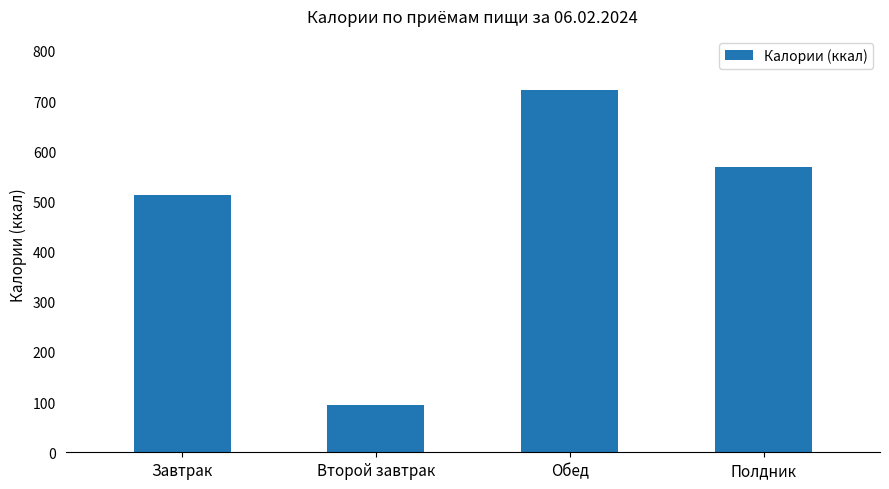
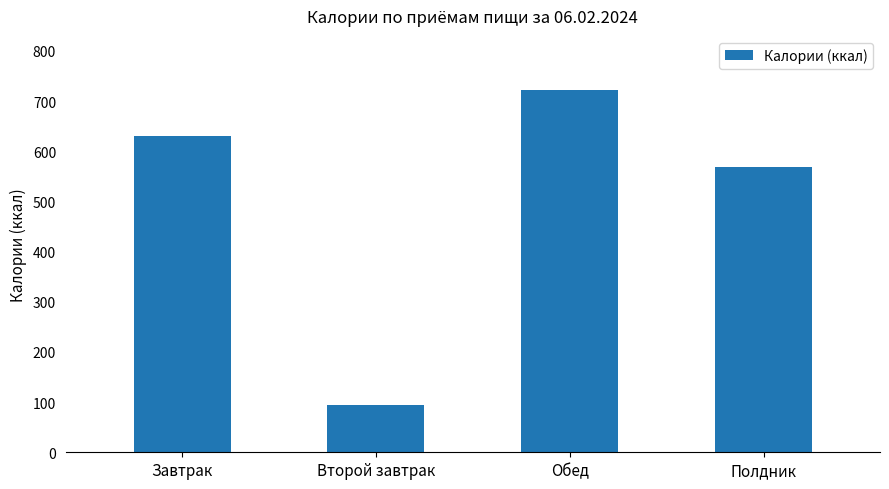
Завтрак: 510 -> 630
